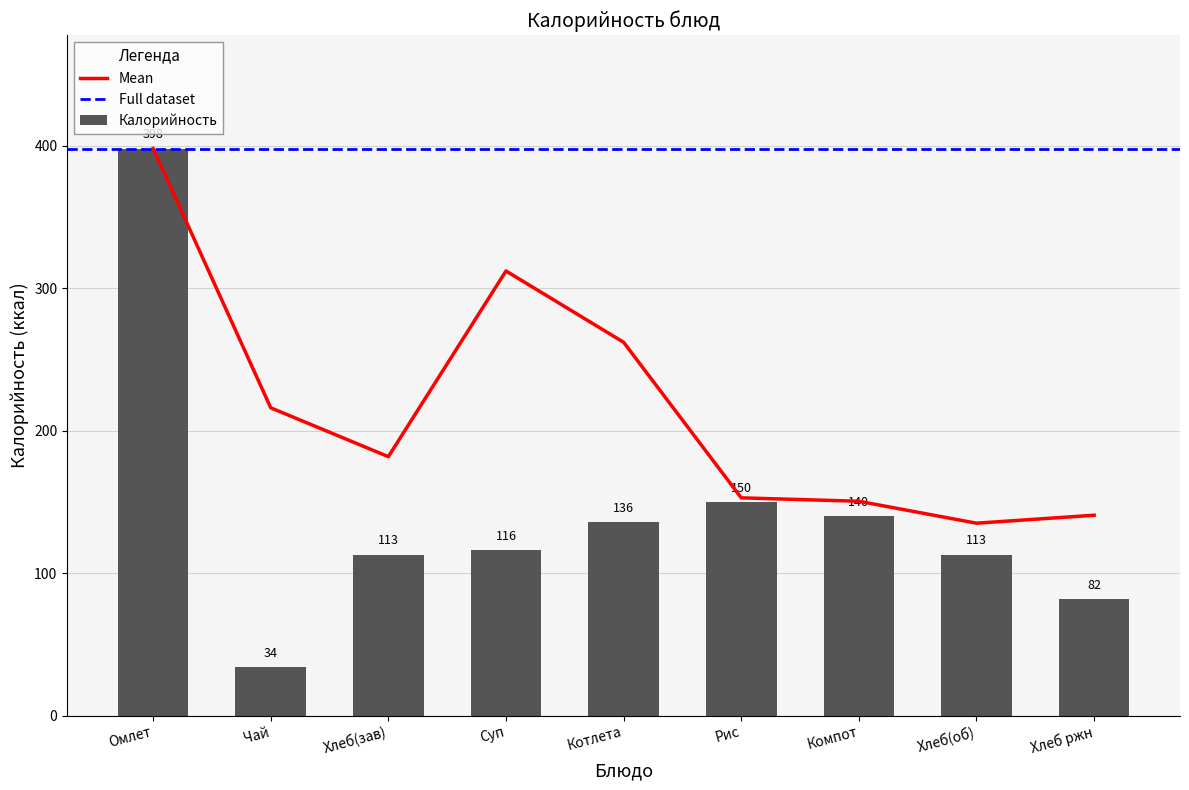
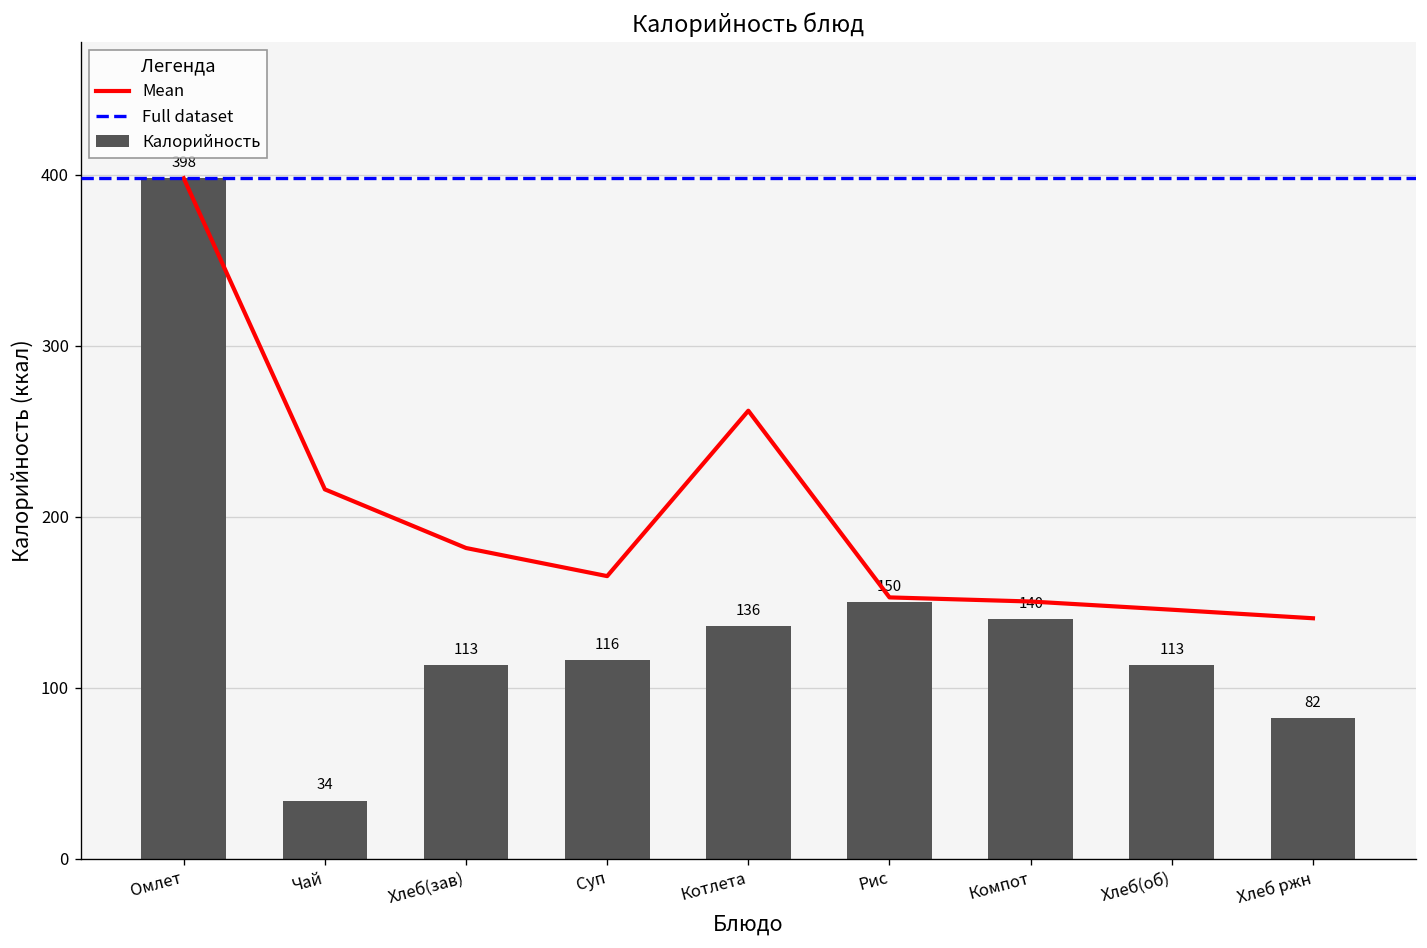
Mean, Суп: 312 -> 165
Mean, Хлеб(об): 135 -> 146
